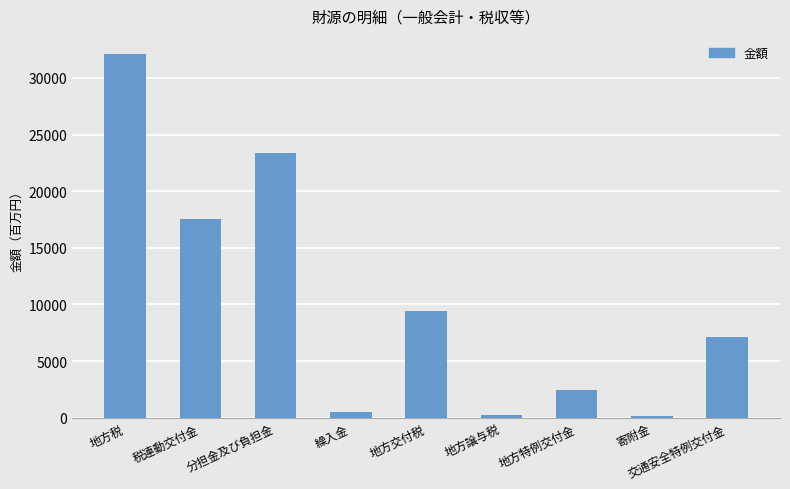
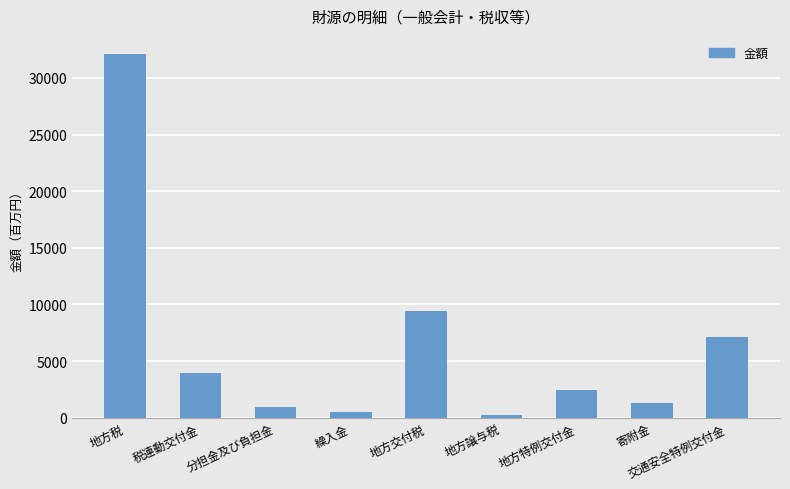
税連動交付金: 17500 -> 3900
分担金及び負担金: 23300 -> 1000
寄附金: 100 -> 1300
